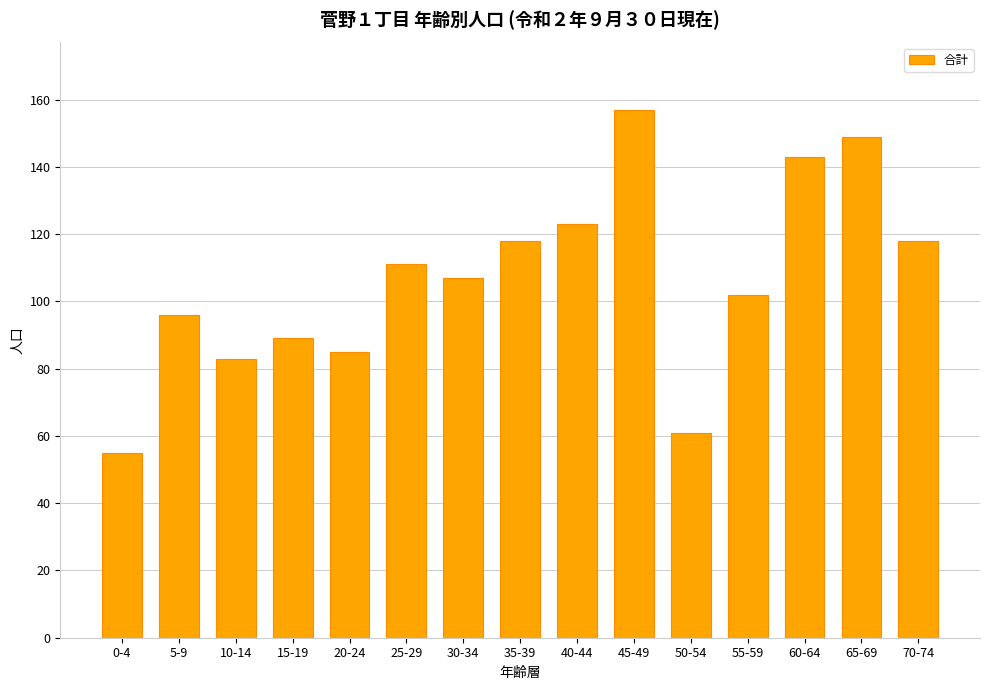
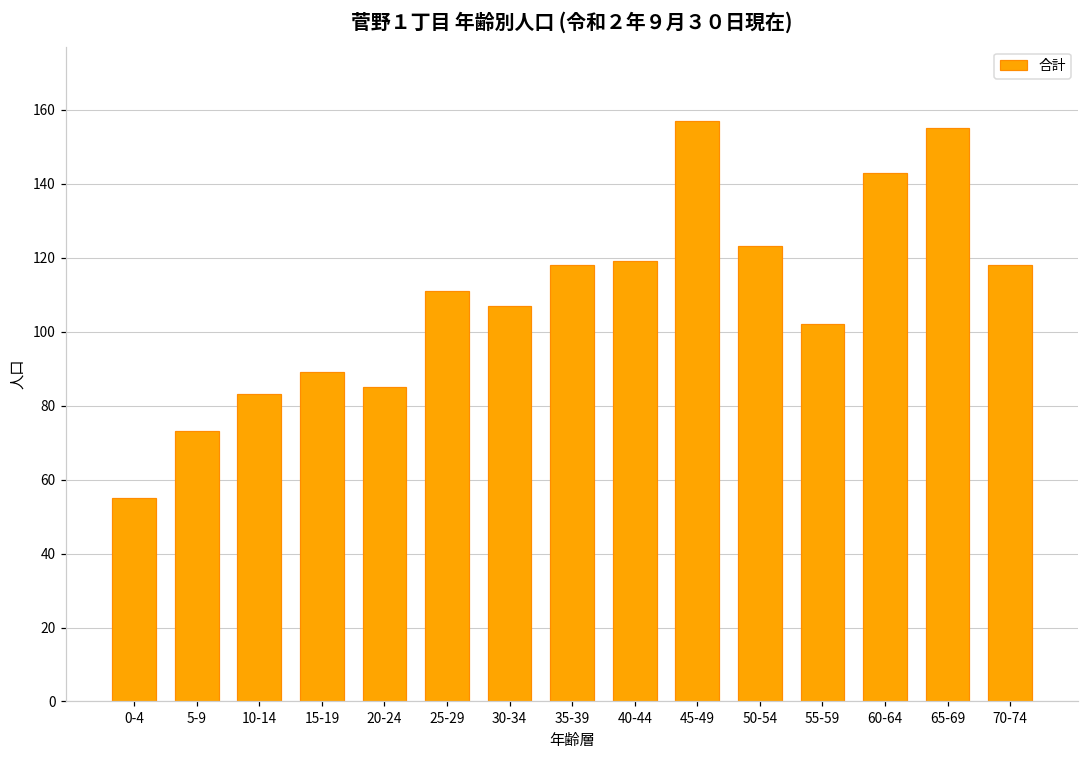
5-9: 96 -> 73
40-44: 123 -> 119
50-54: 61 -> 123
65-69: 149 -> 155
